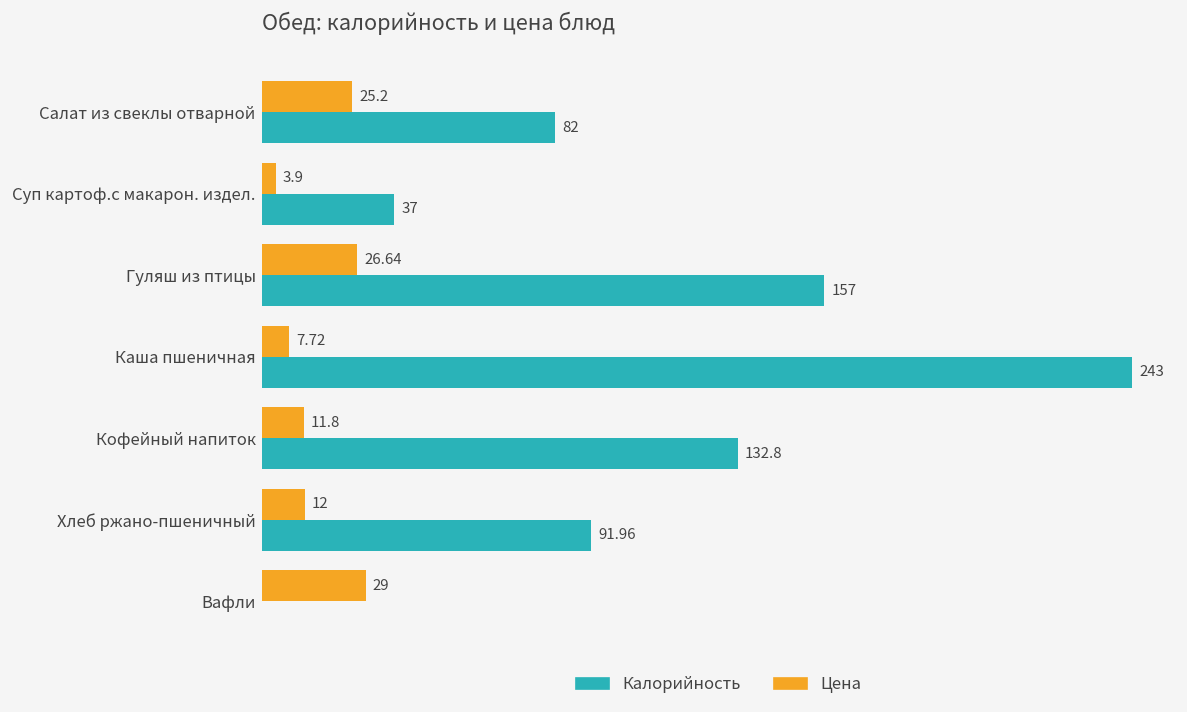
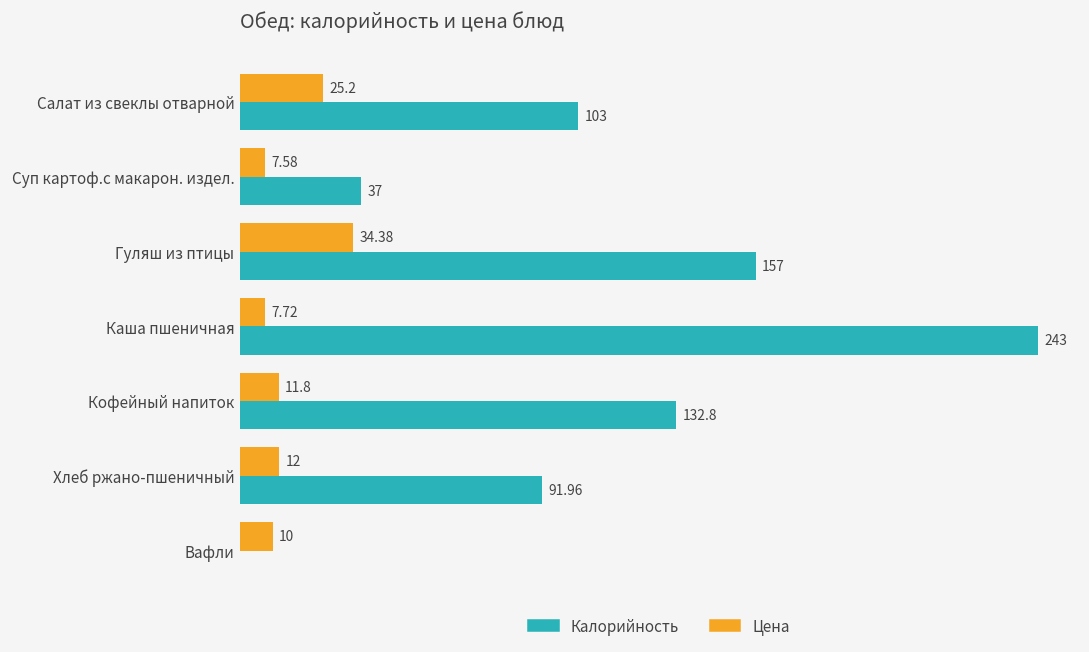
Калорийность, Салат из свеклы отварной: 82 -> 103
Цена, Суп картоф.с макарон. издел.: 3.9 -> 7.58
Цена, Гуляш из птицы: 26.64 -> 34.38
Цена, Вафли: 29 -> 10
